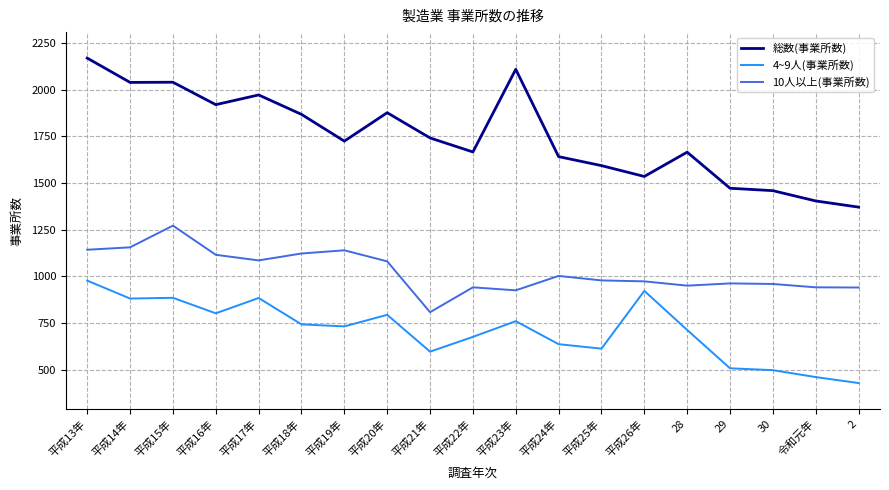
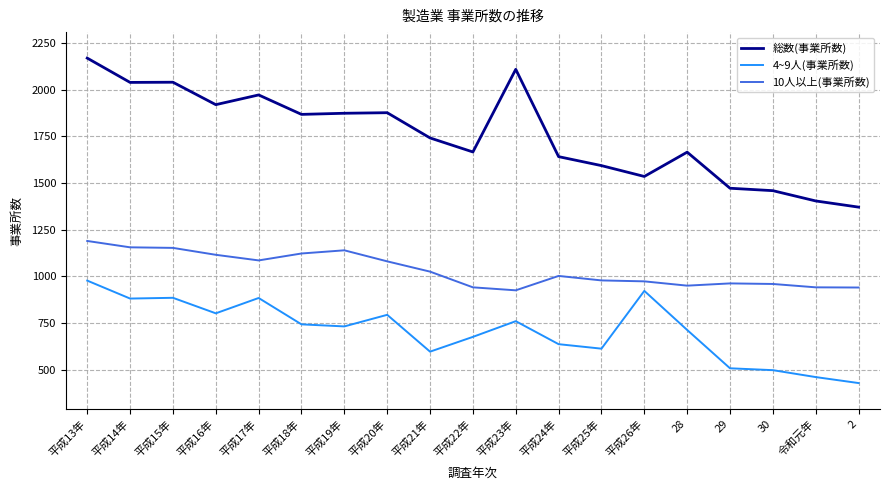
10人以上(事業所数), 平成13年: 1140 -> 1190
10人以上(事業所数), 平成15年: 1270 -> 1150
総数(事業所数), 平成19年: 1720 -> 1870
10人以上(事業所数), 平成21年: 810 -> 1030
